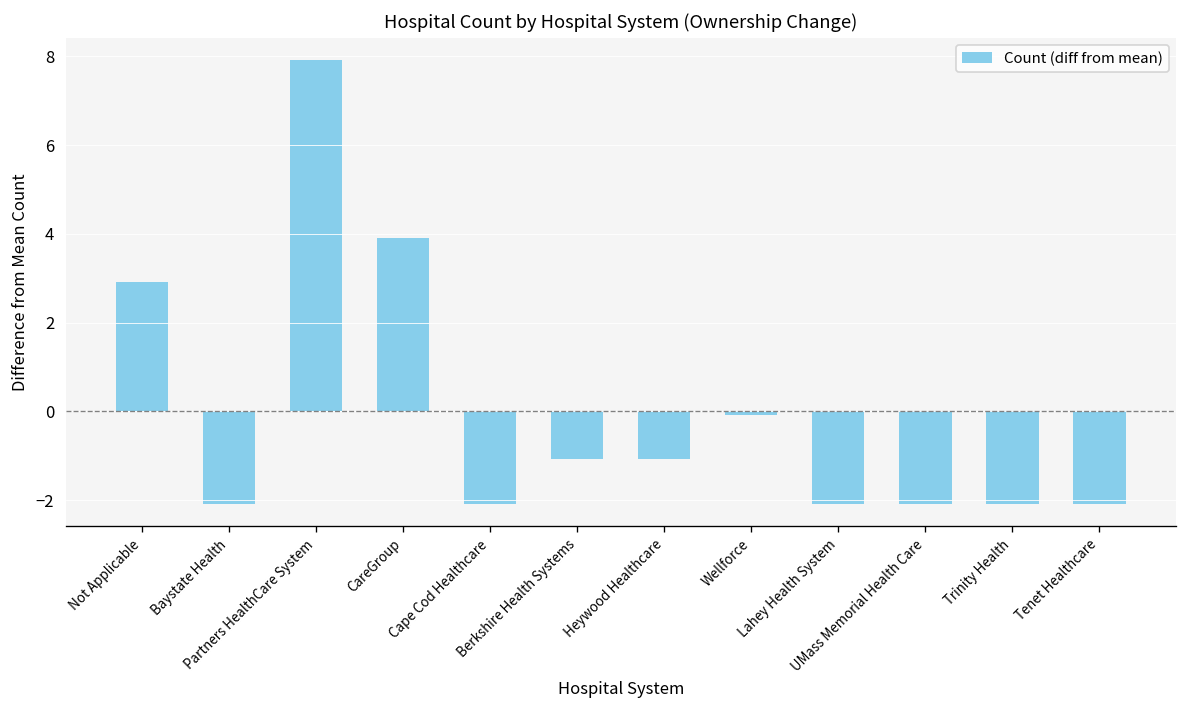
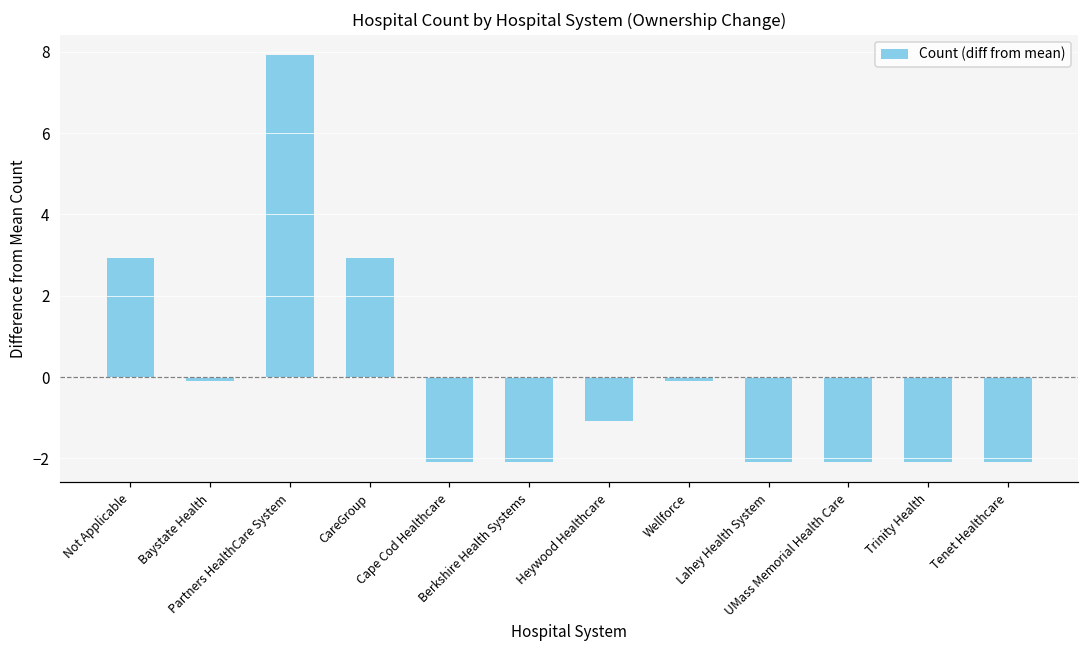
Baystate Health: -2.1 -> -0.1
CareGroup: 3.9 -> 2.9
Berkshire Health Systems: -1.1 -> -2.1
